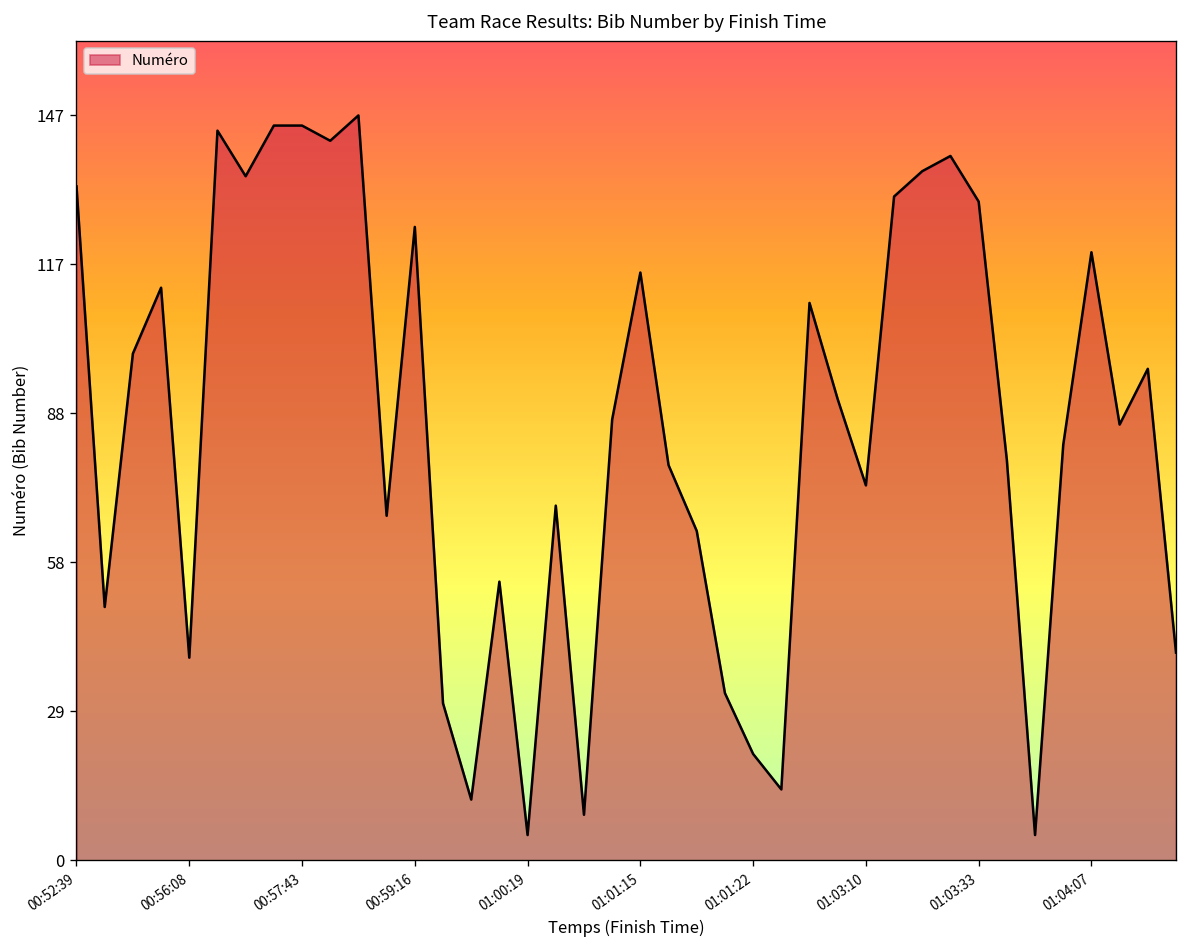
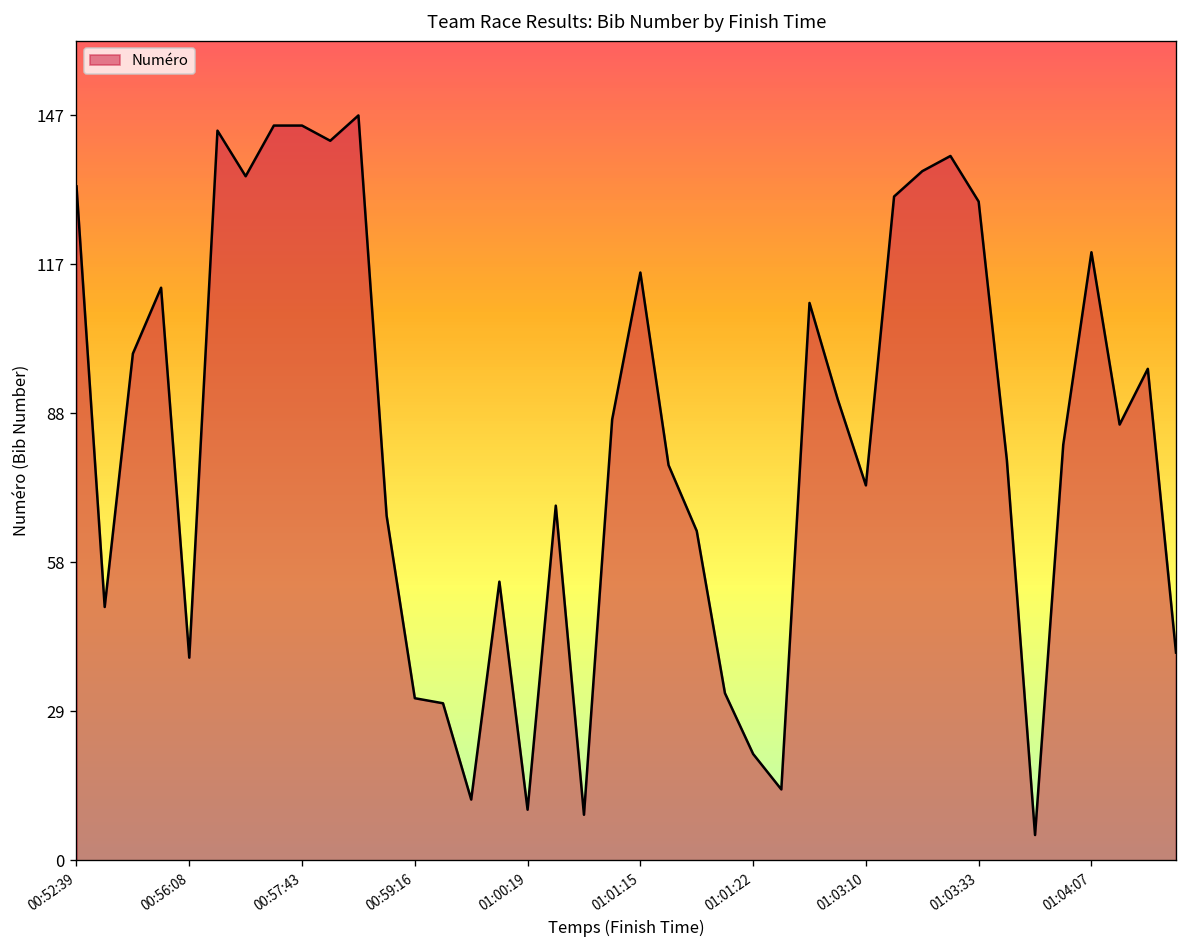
00:59:16: 125 -> 32
01:00:19: 5 -> 10
